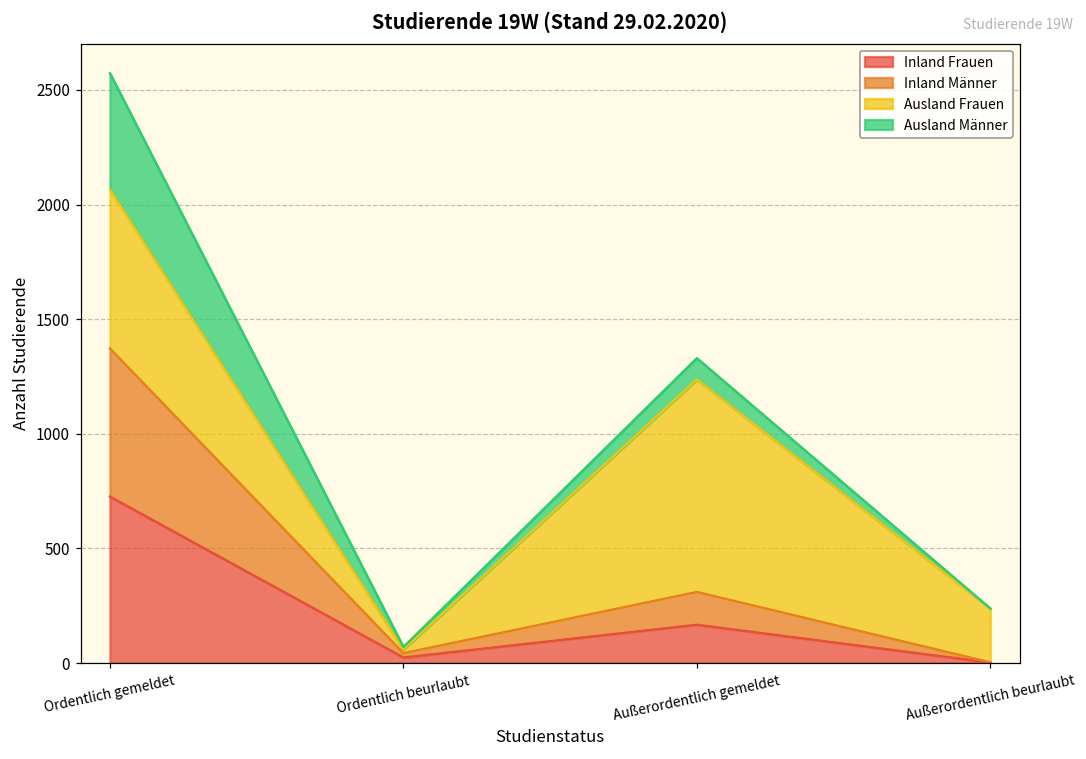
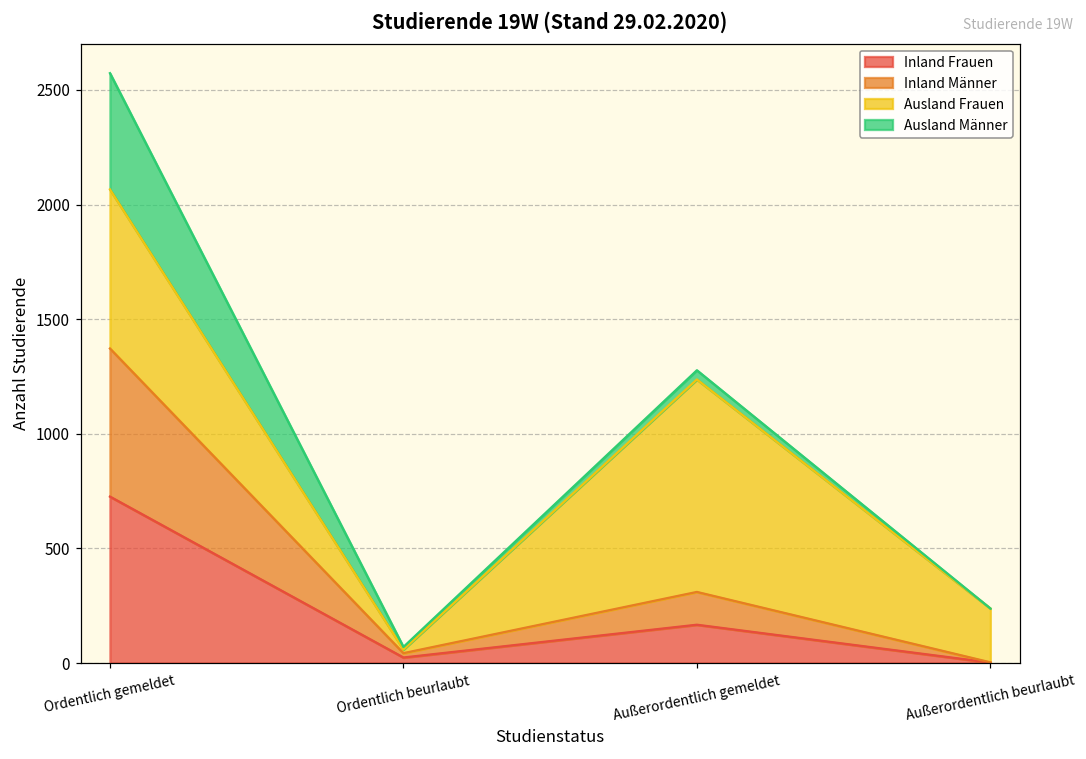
Ausland Männer, Außerordentlich gemeldet: 90 -> 40
